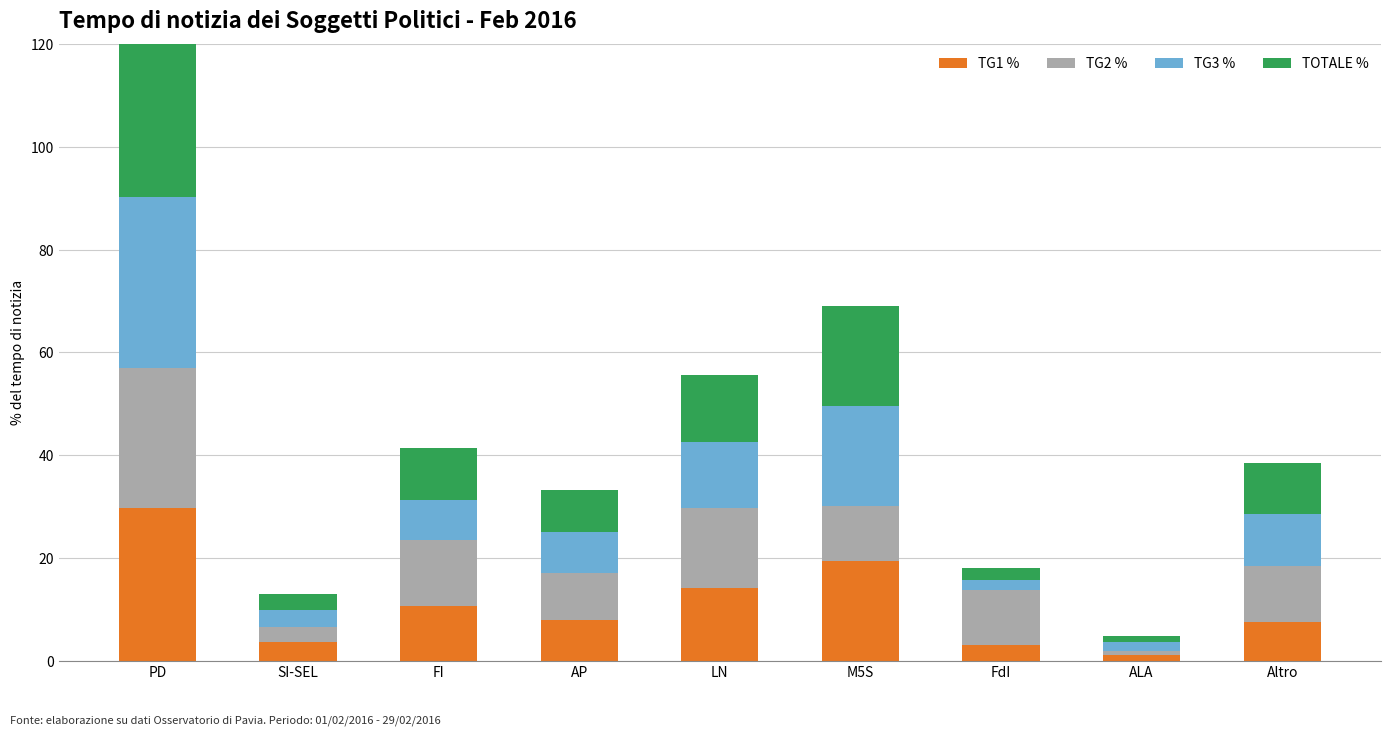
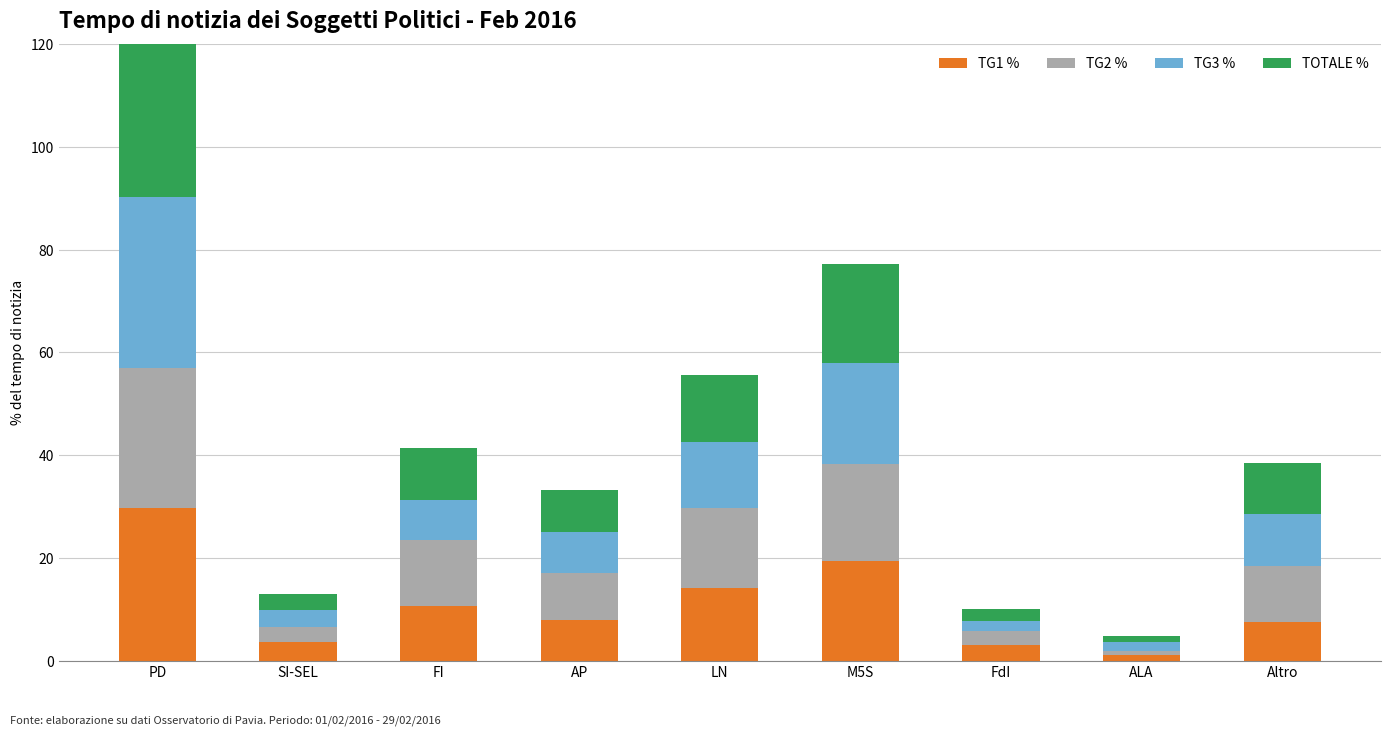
TG2 %, M5S: 11 -> 19
TG2 %, FdI: 11 -> 3
